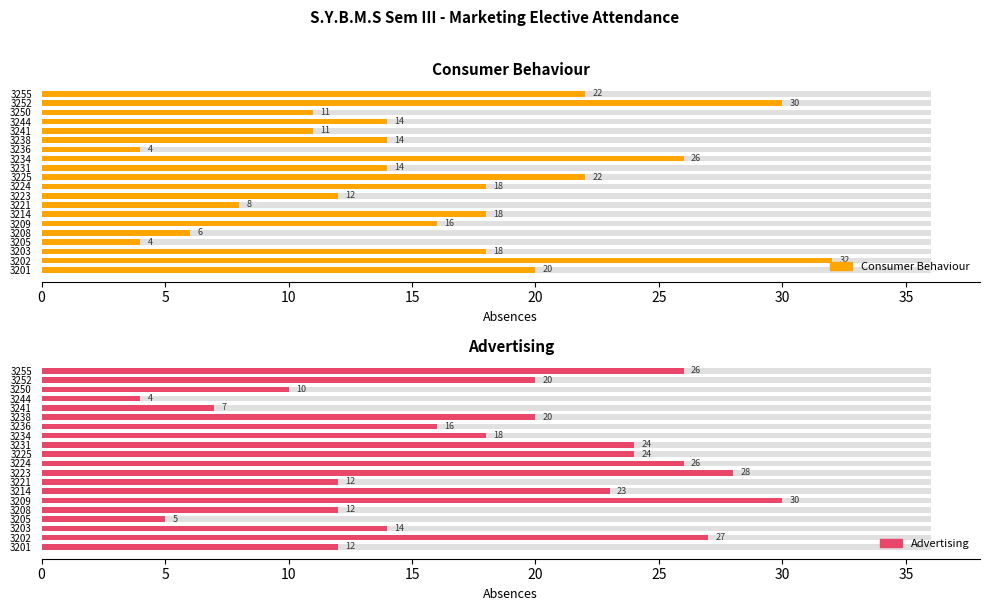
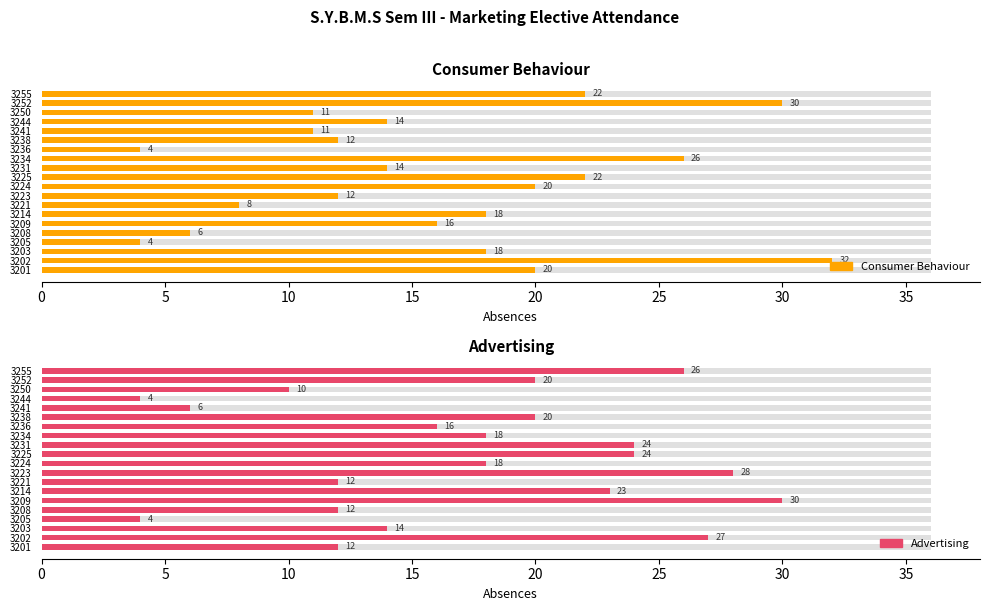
Consumer Behaviour, Consumer Behaviour, 3238: 14 -> 12
Consumer Behaviour, Consumer Behaviour, 3224: 18 -> 20
Advertising, Advertising, 3241: 7 -> 6
Advertising, Advertising, 3224: 26 -> 18
Advertising, Advertising, 3205: 5 -> 4
